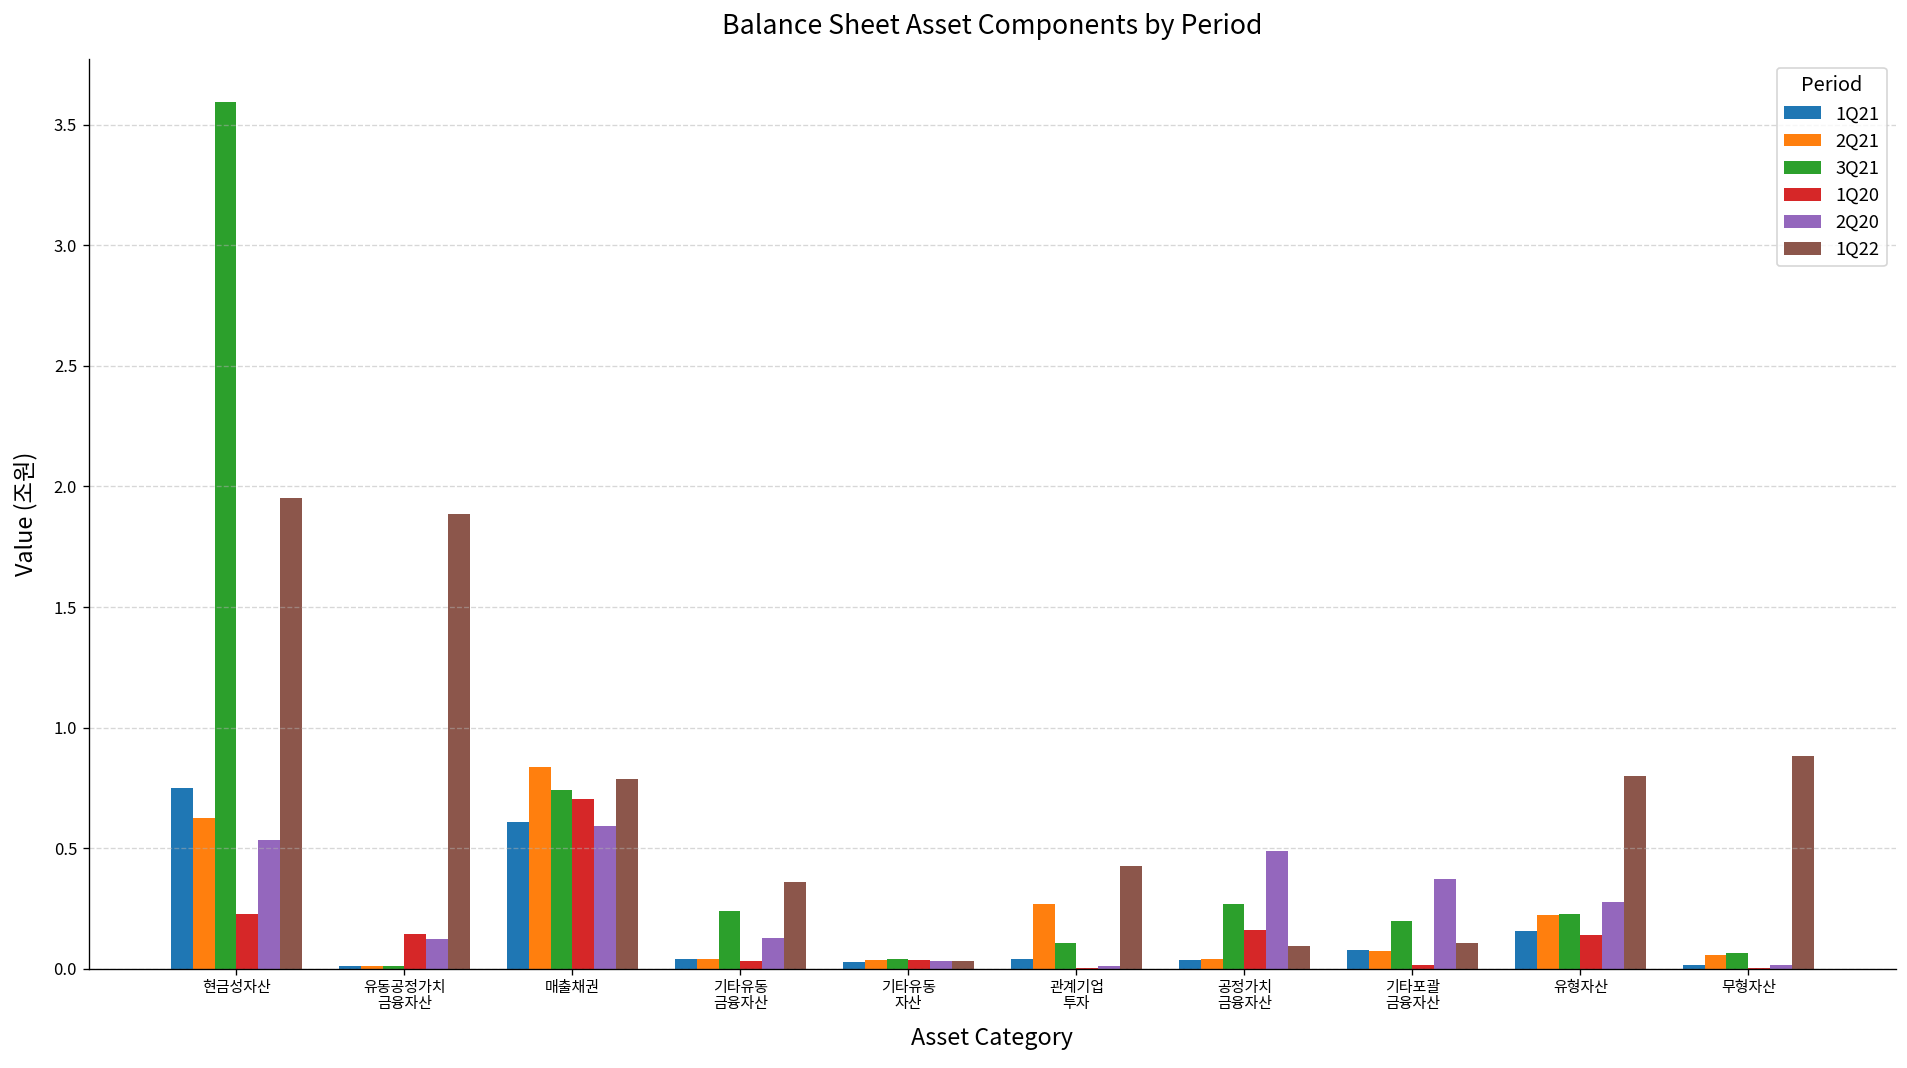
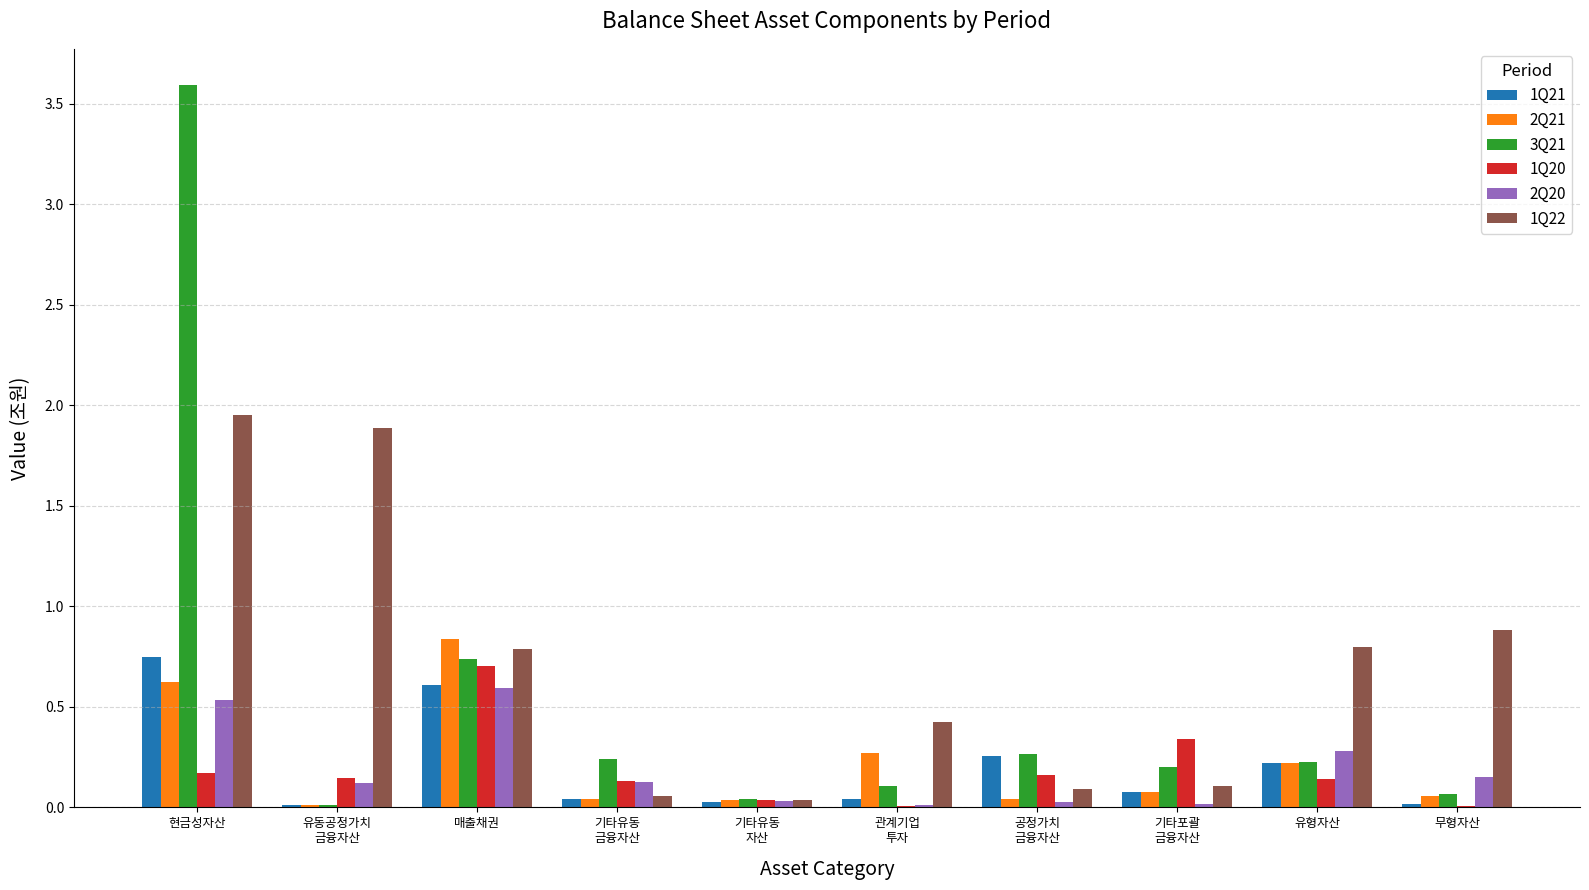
1Q20, 현금성자산: 0.23 -> 0.17
1Q20, 기타유동 금융자산: 0.03 -> 0.13
1Q22, 기타유동 금융자산: 0.36 -> 0.06
1Q21, 공정가치 금융자산: 0.04 -> 0.26
2Q20, 공정가치 금융자산: 0.49 -> 0.03
1Q20, 기타포괄 금융자산: 0.02 -> 0.34
2Q20, 기타포괄 금융자산: 0.37 -> 0.02
1Q21, 유형자산: 0.16 -> 0.22
2Q20, 무형자산: 0.02 -> 0.15
